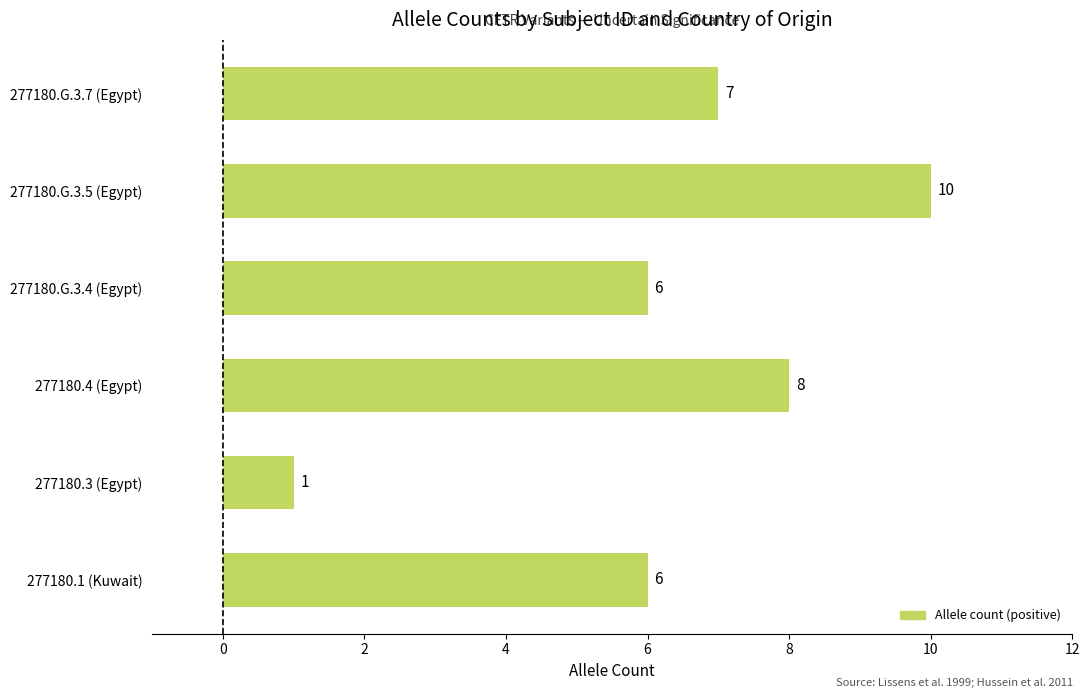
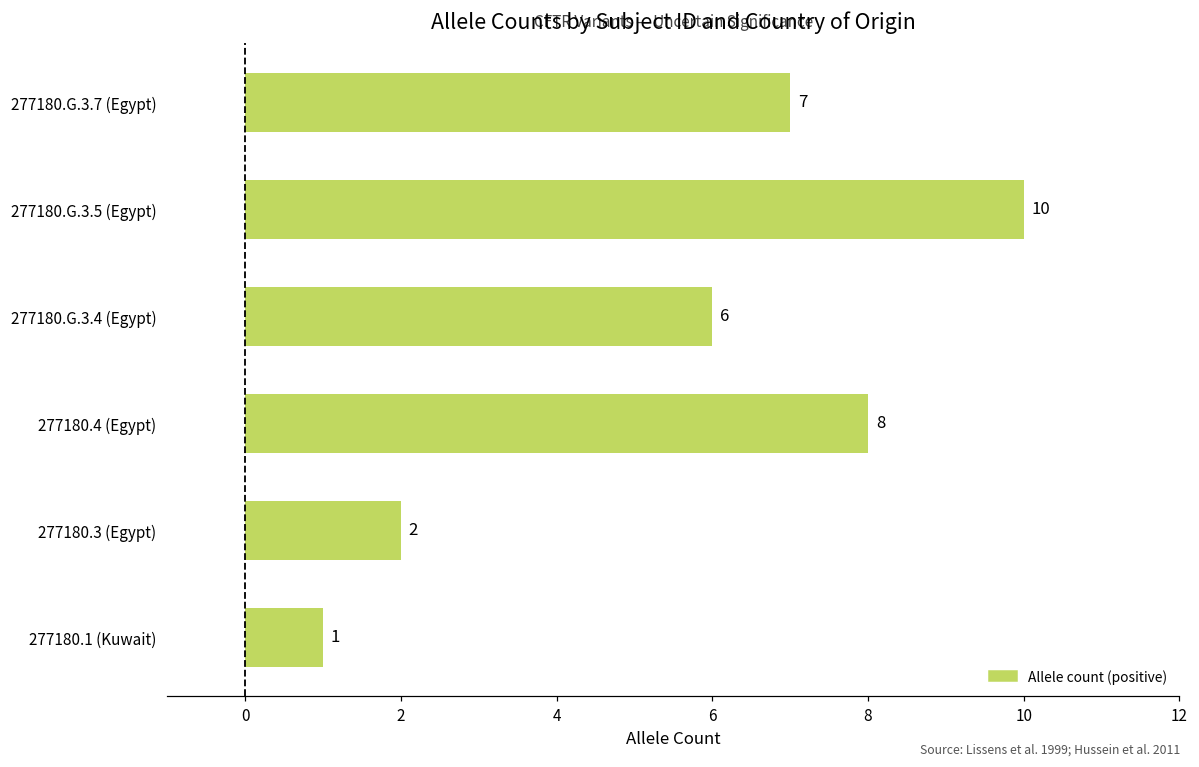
277180.3 (Egypt): 1 -> 2
277180.1 (Kuwait): 6 -> 1
